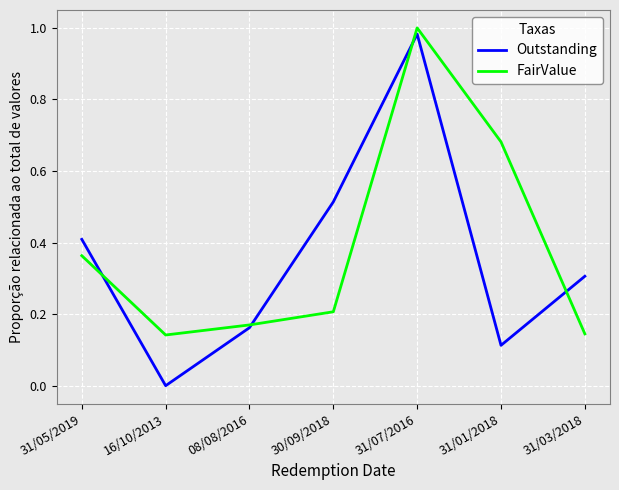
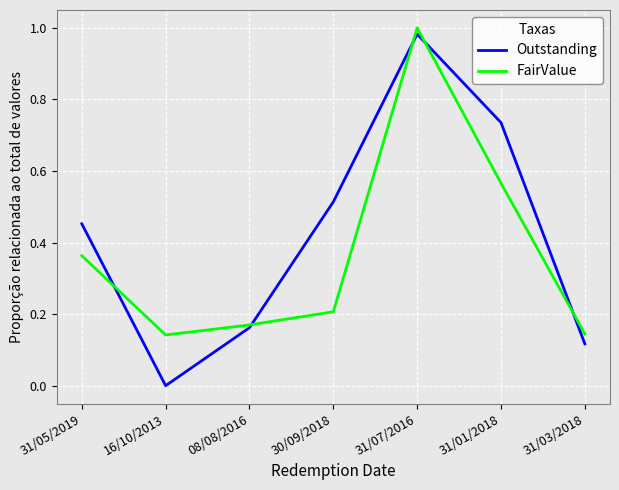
Outstanding, 31/05/2019: 0.41 -> 0.45
Outstanding, 31/01/2018: 0.11 -> 0.74
FairValue, 31/01/2018: 0.68 -> 0.57
Outstanding, 31/03/2018: 0.31 -> 0.12
